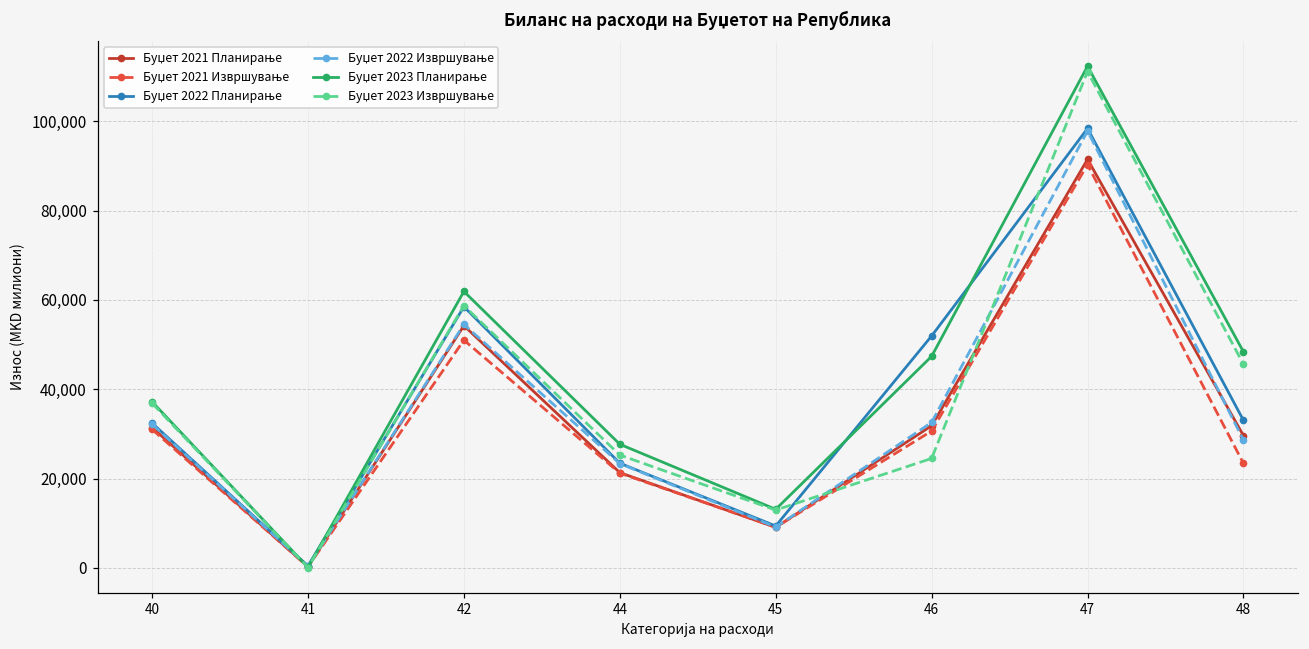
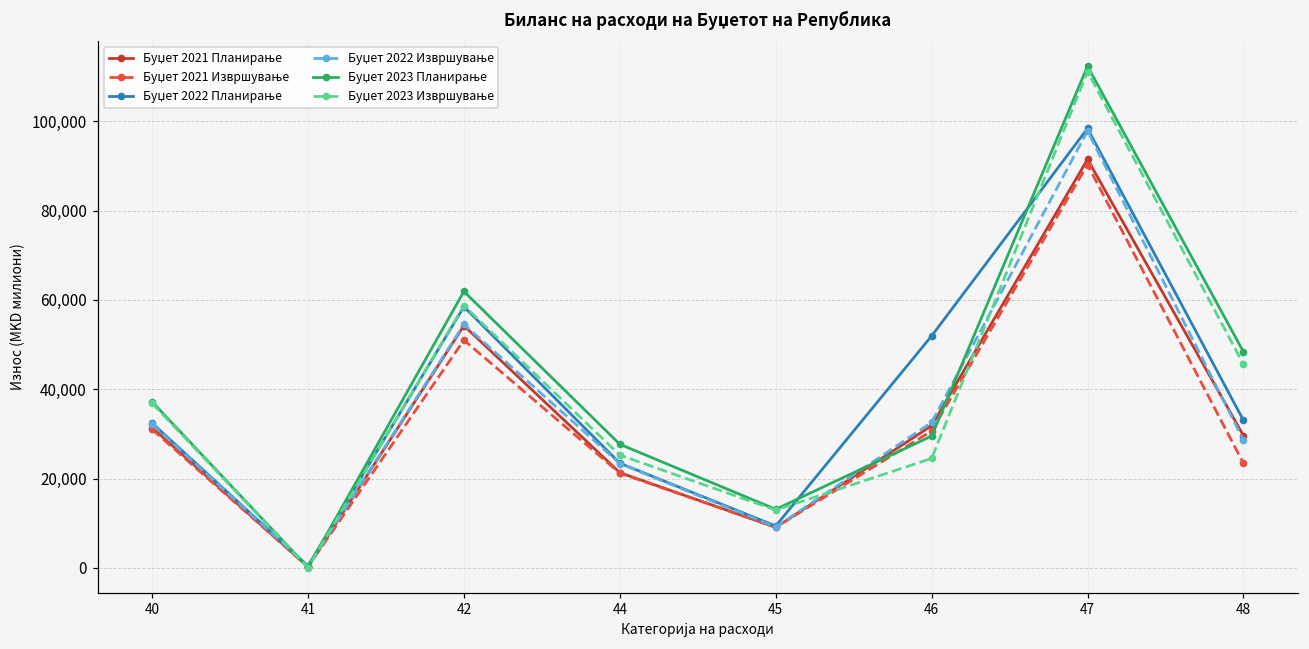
Буџет 2023 Планирање, 46: 47,000 -> 30,000
